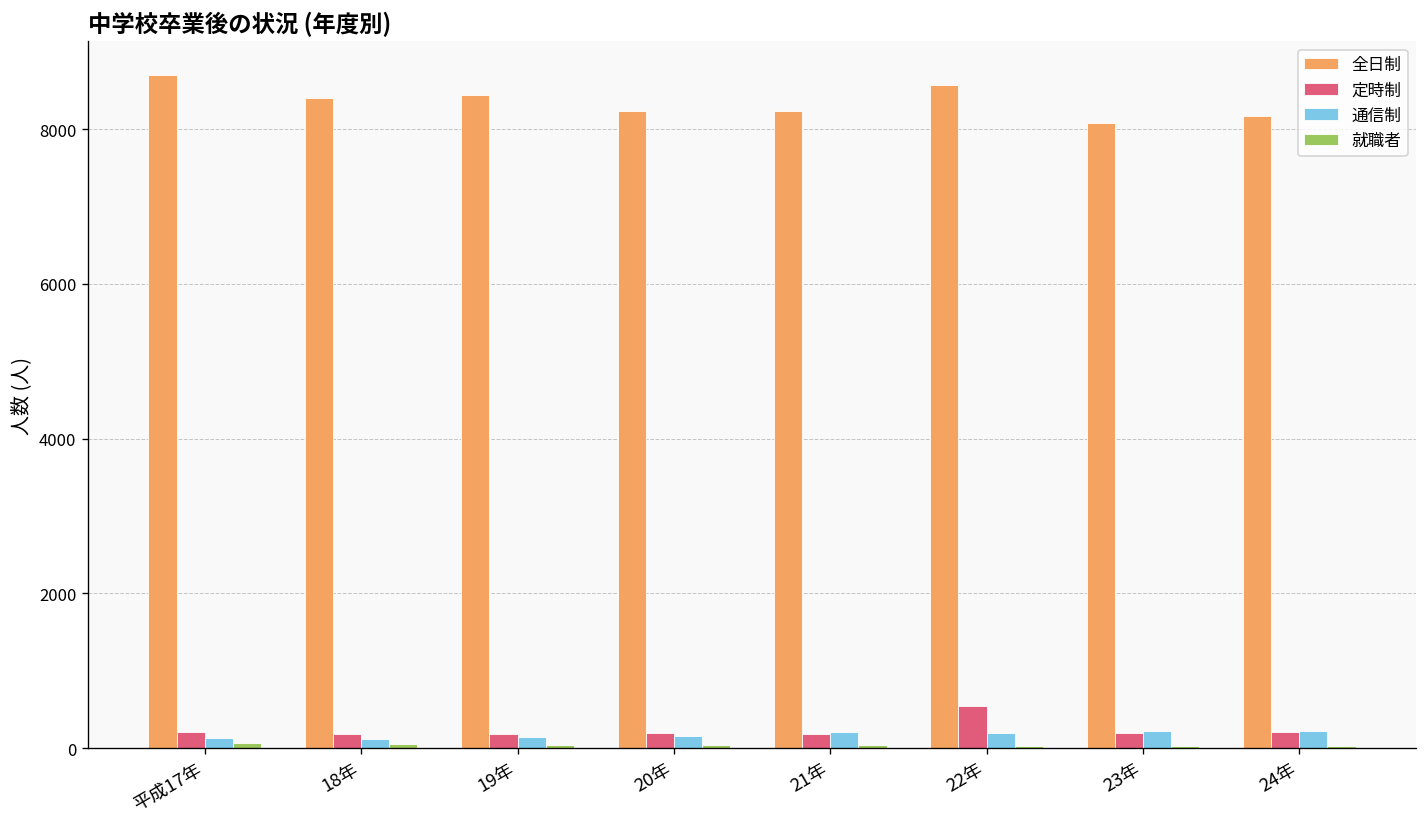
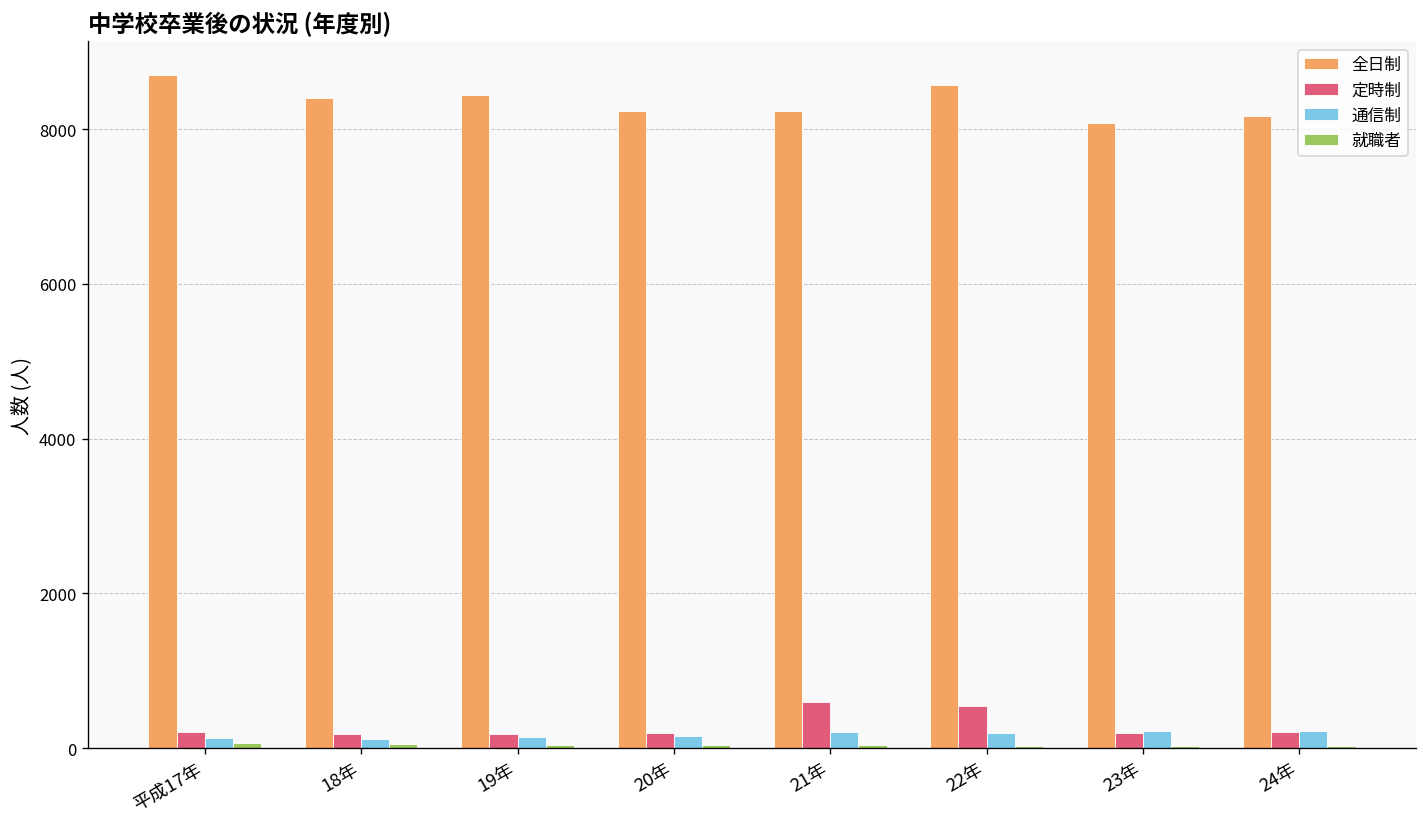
定時制, 21年: 200 -> 600
